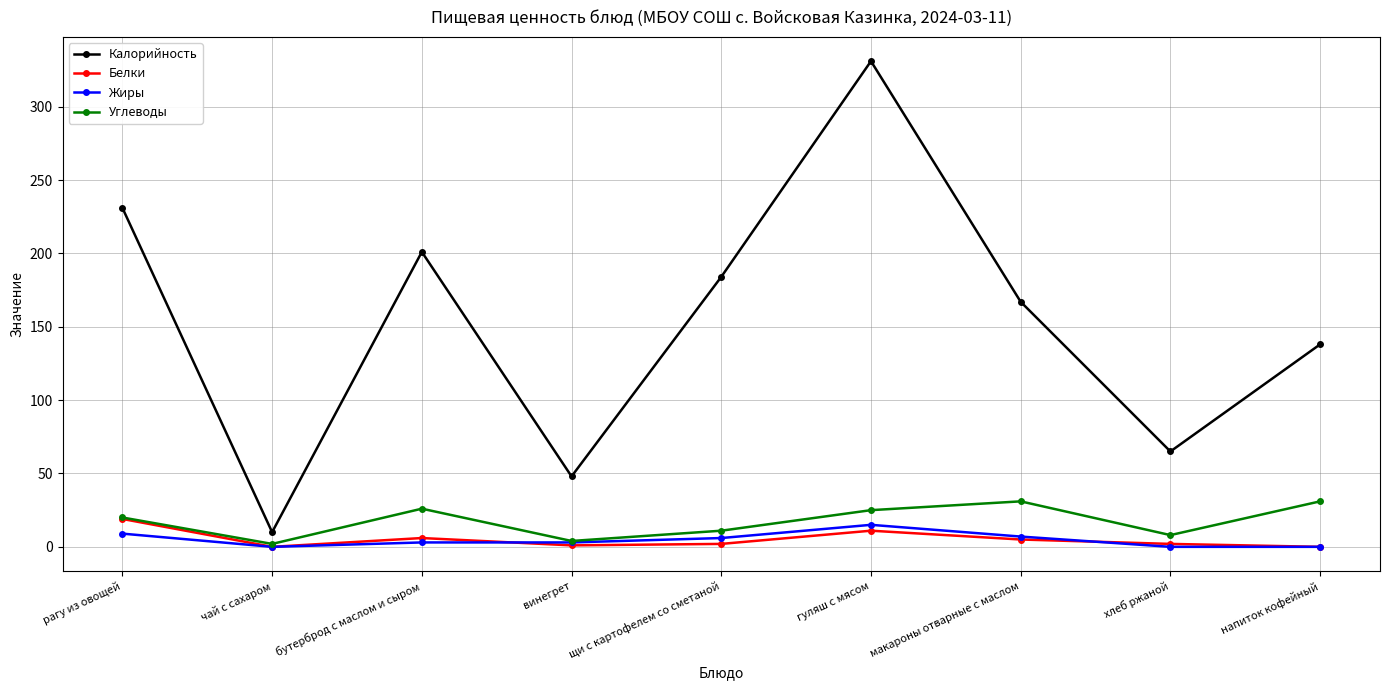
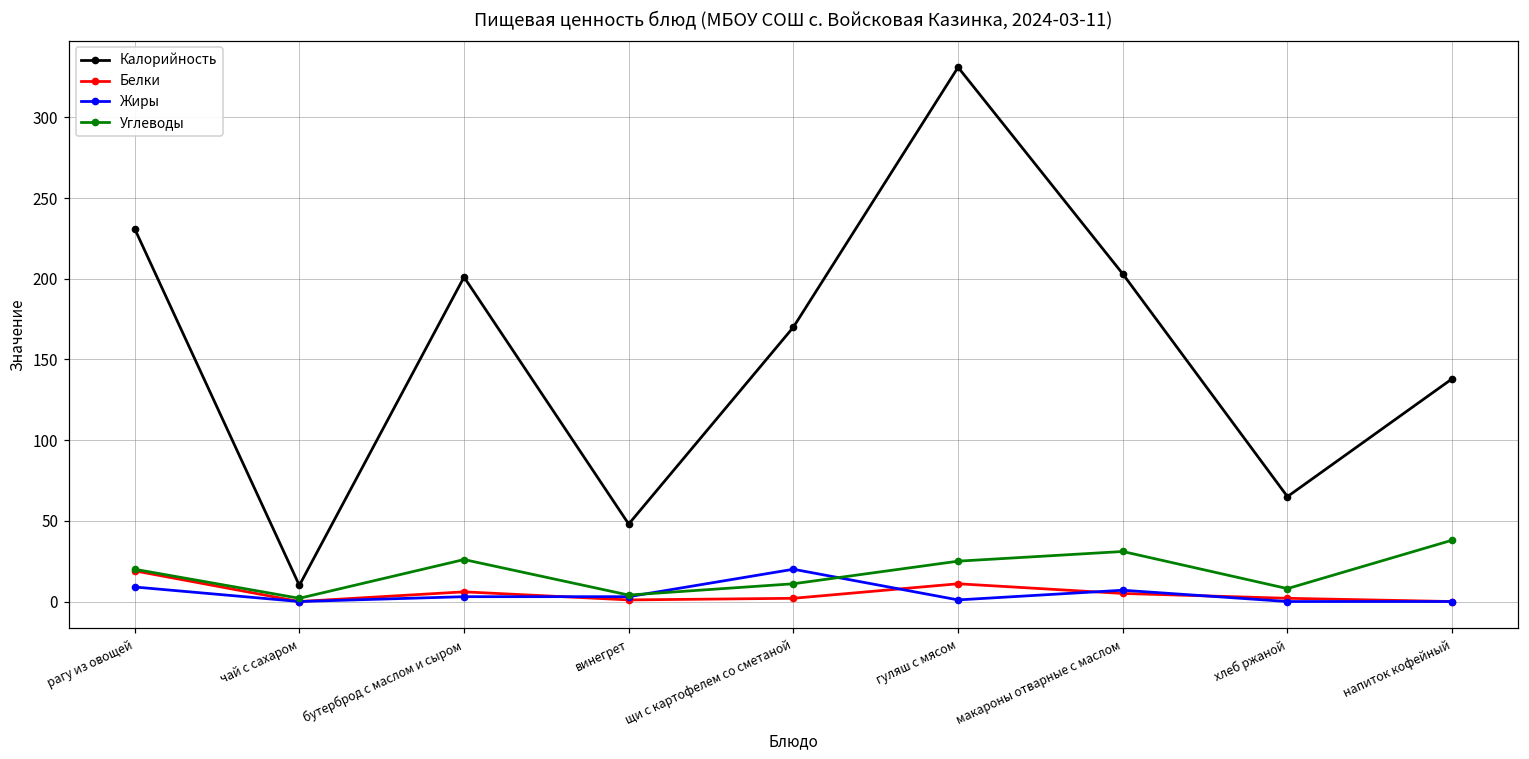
Калорийность, щи с картофелем со сметаной: 184 -> 170
Жиры, щи с картофелем со сметаной: 6 -> 20
Жиры, гуляш с мясом: 15 -> 1
Калорийность, макароны отварные с маслом: 167 -> 203
Углеводы, напиток кофейный: 31 -> 38
